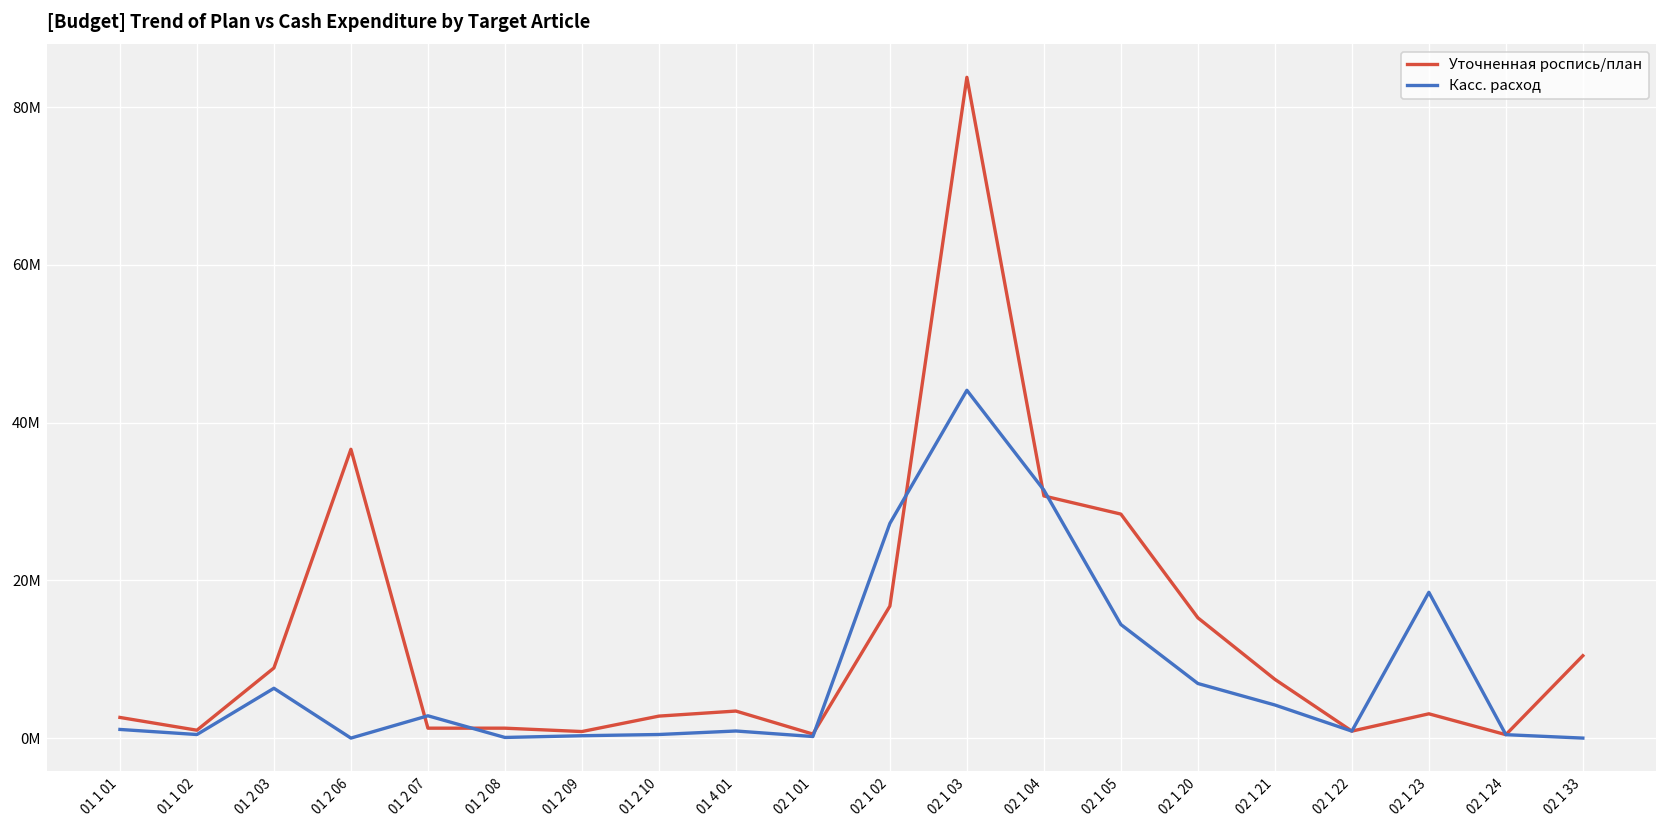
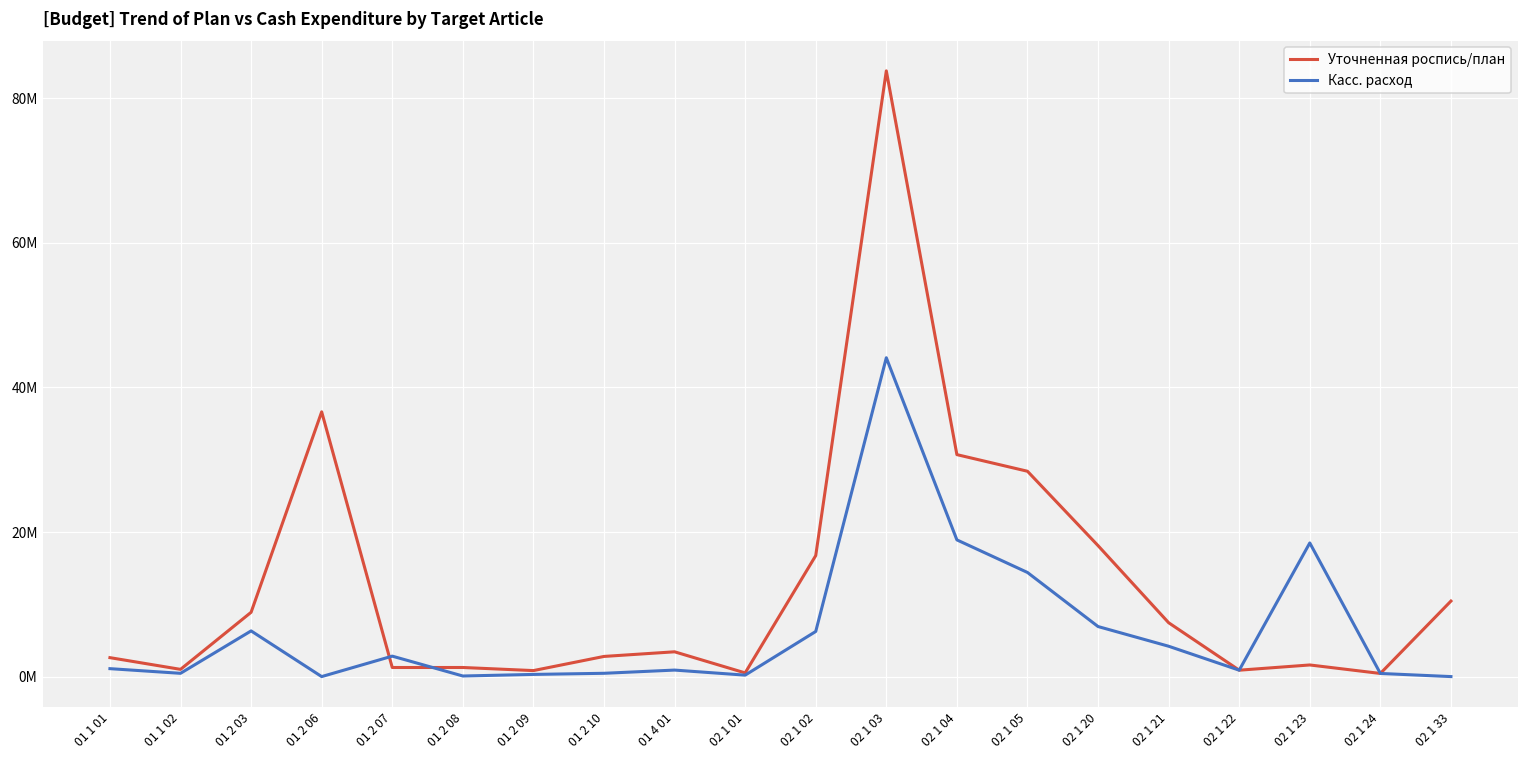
Касс. расход, 02 1 02: 27000000 -> 6000000
Касс. расход, 02 1 04: 31000000 -> 19000000
Уточненная роспись/план, 02 1 20: 15000000 -> 18000000
Уточненная роспись/план, 02 1 23: 3000000 -> 2000000
